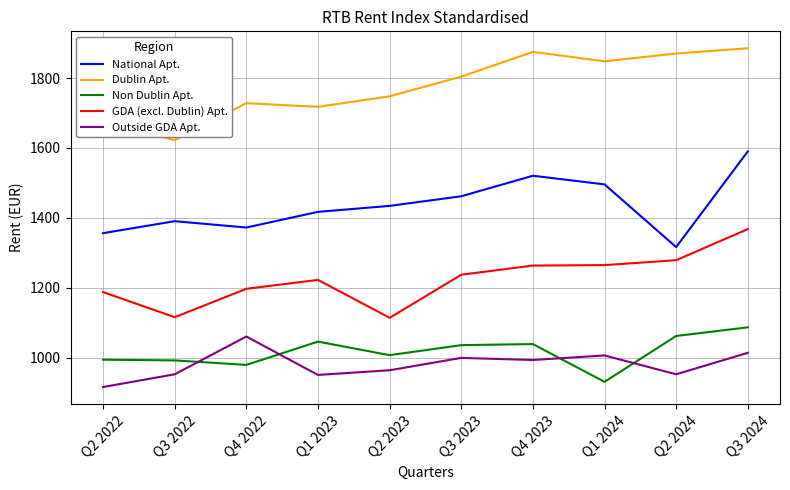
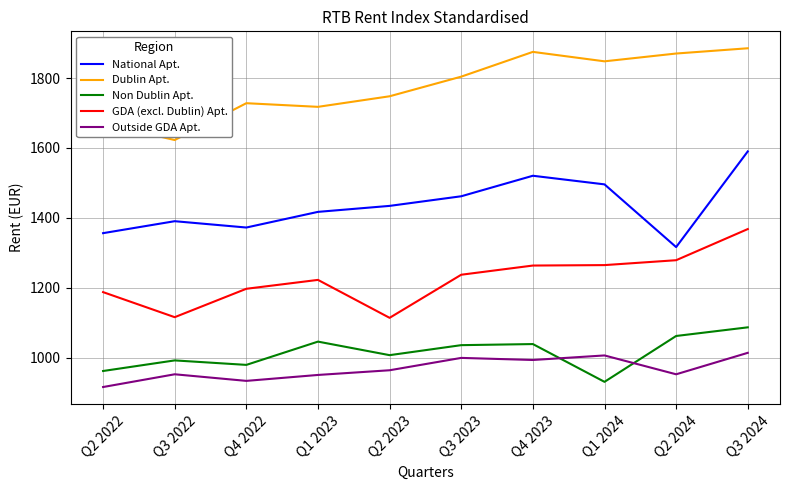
Non Dublin Apt., Q2 2022: 990 -> 960
Outside GDA Apt., Q4 2022: 1060 -> 930
